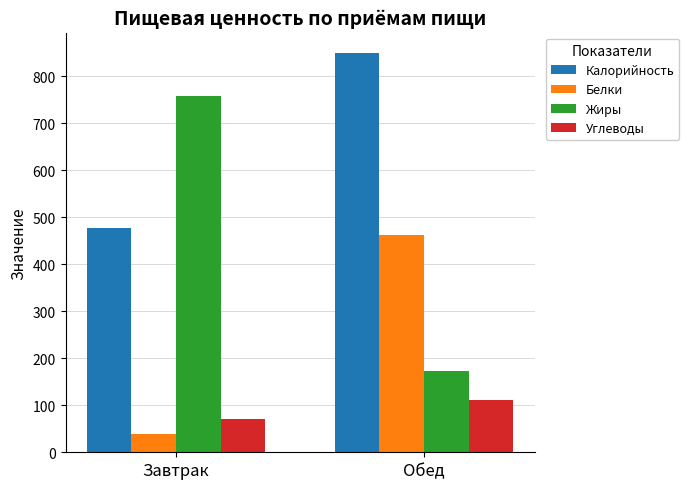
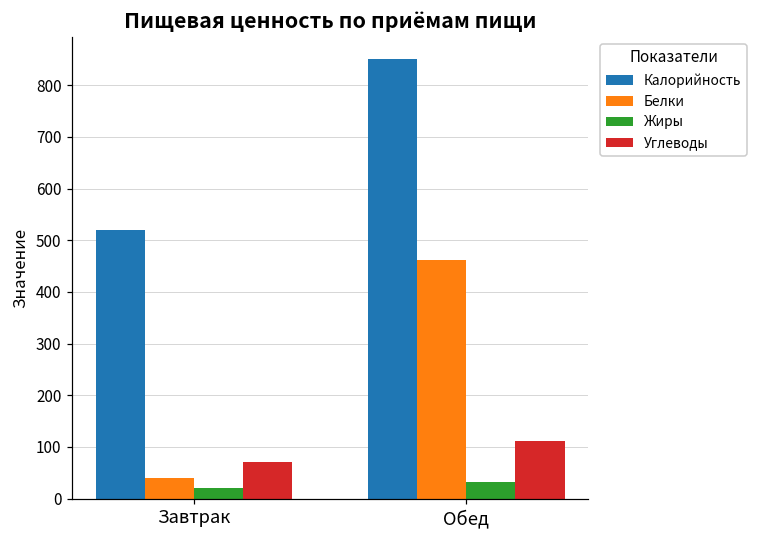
Калорийность, Завтрак: 480 -> 520
Жиры, Завтрак: 760 -> 20
Жиры, Обед: 170 -> 30
